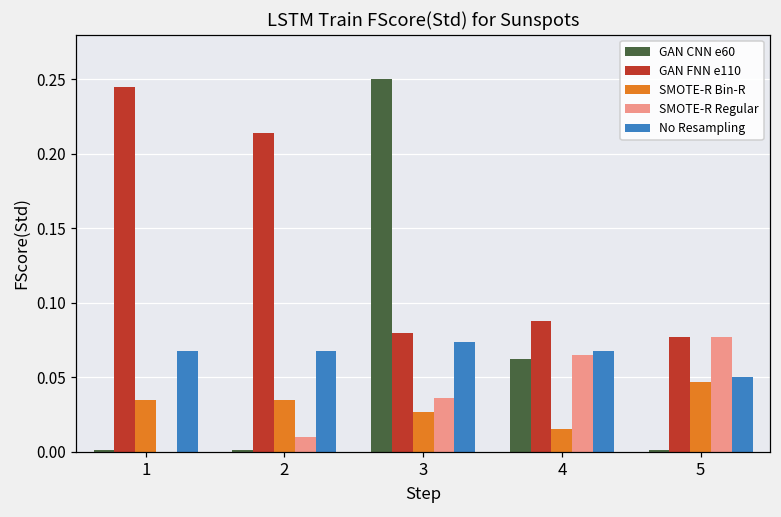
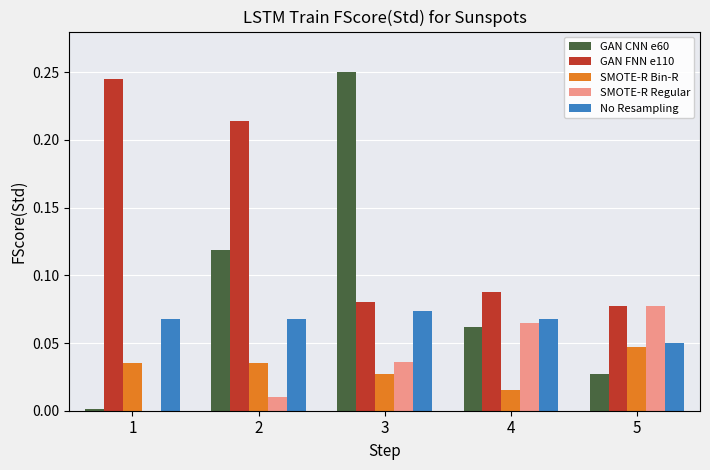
GAN CNN e60, 2: 0.001 -> 0.119
GAN CNN e60, 5: 0.001 -> 0.027
